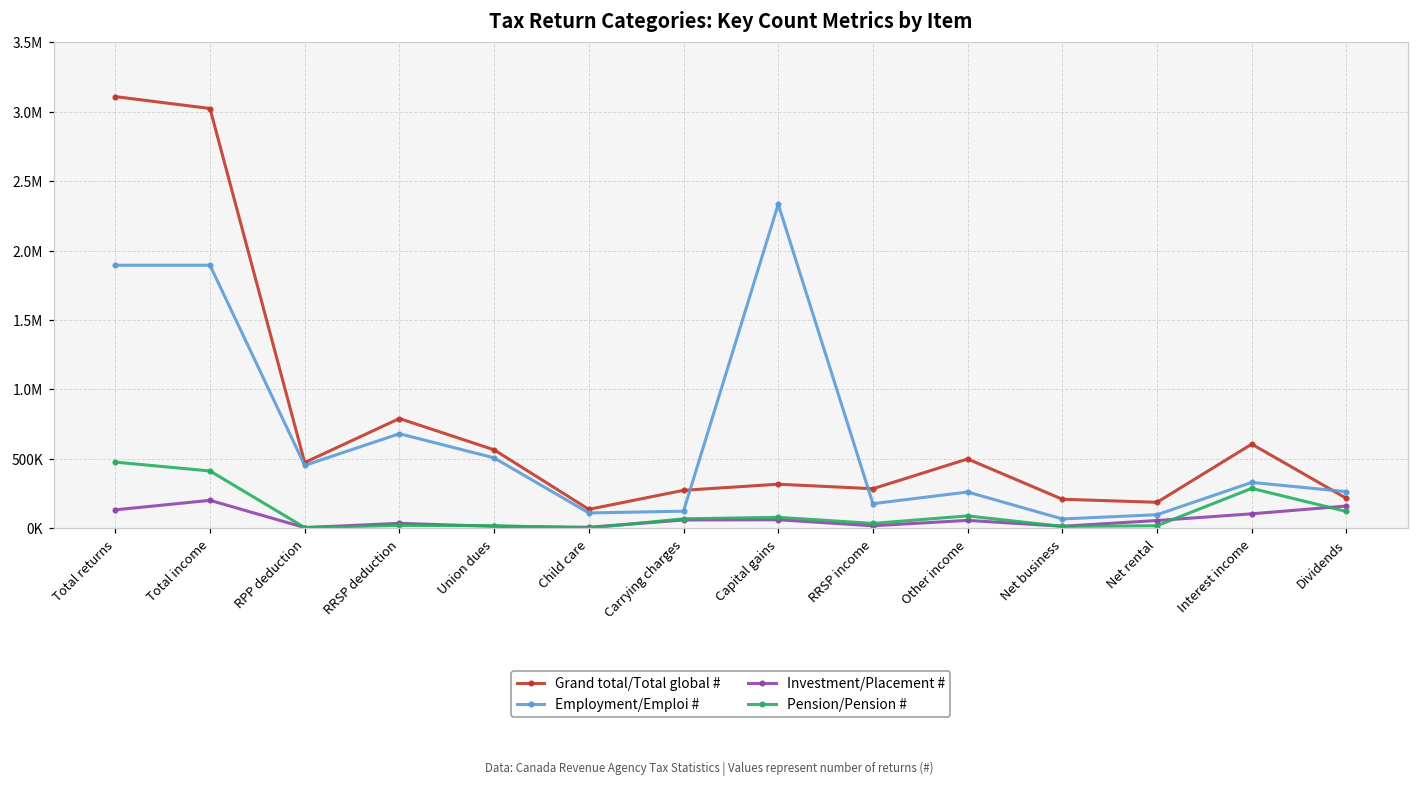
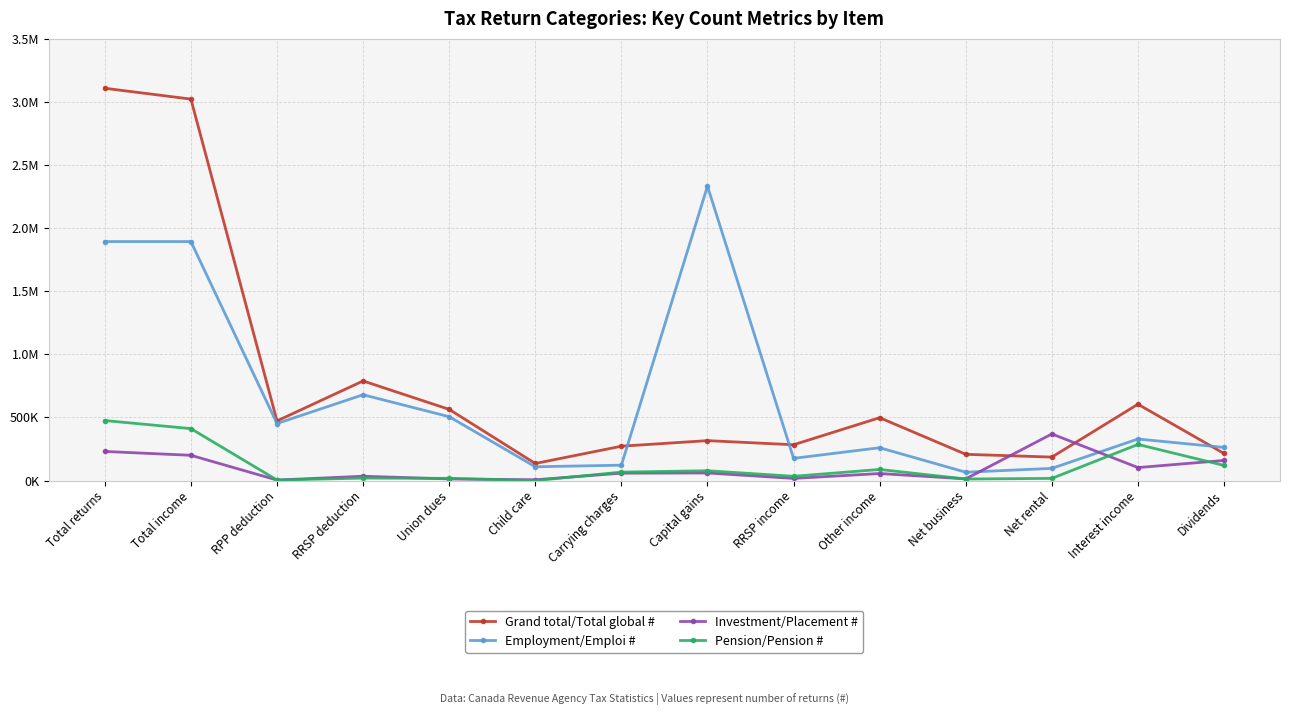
Investment/Placement #, Total returns: 130000 -> 230000
Investment/Placement #, Net rental: 50000 -> 370000
